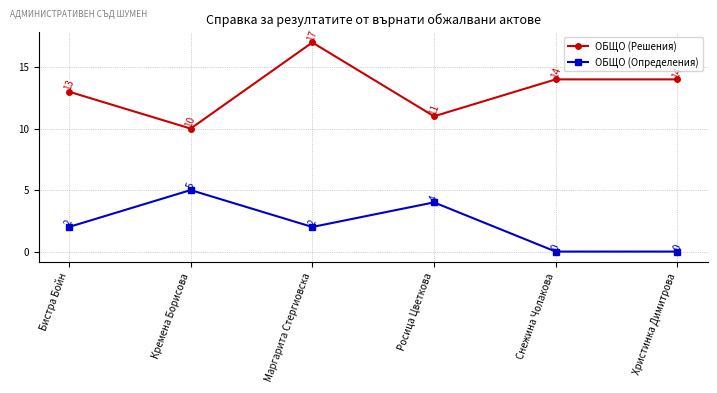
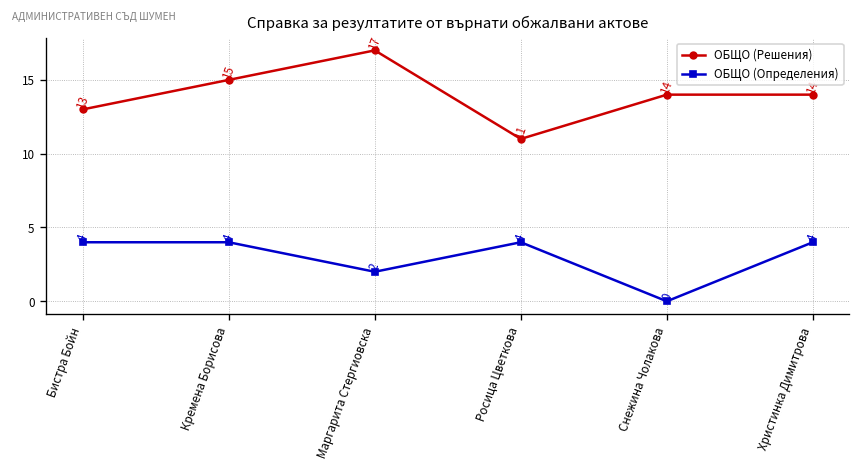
ОБЩО (Определения), Бистра Бойн: 2 -> 4
ОБЩО (Решения), Кремена Борисова: 10 -> 15
ОБЩО (Определения), Кремена Борисова: 5 -> 4
ОБЩО (Определения), Христинка Димитрова: 0 -> 4
